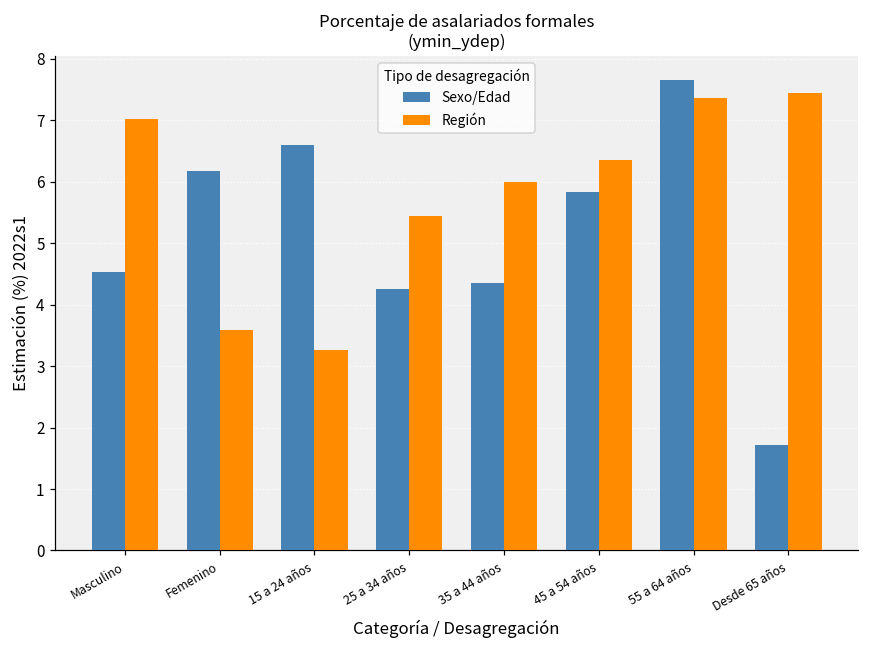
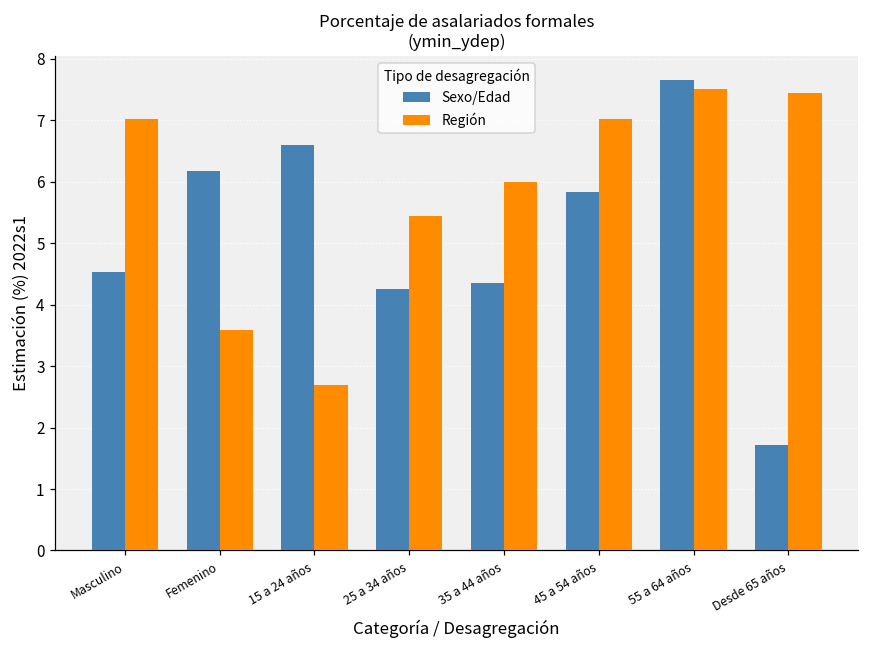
Región, 15 a 24 años: 3.3 -> 2.7
Región, 45 a 54 años: 6.4 -> 7.0
Región, 55 a 64 años: 7.4 -> 7.5
